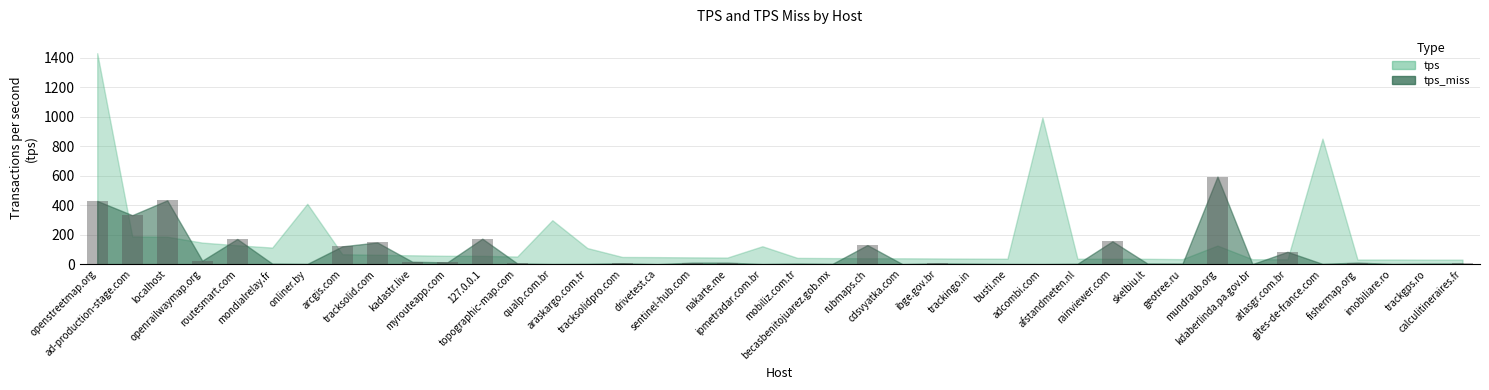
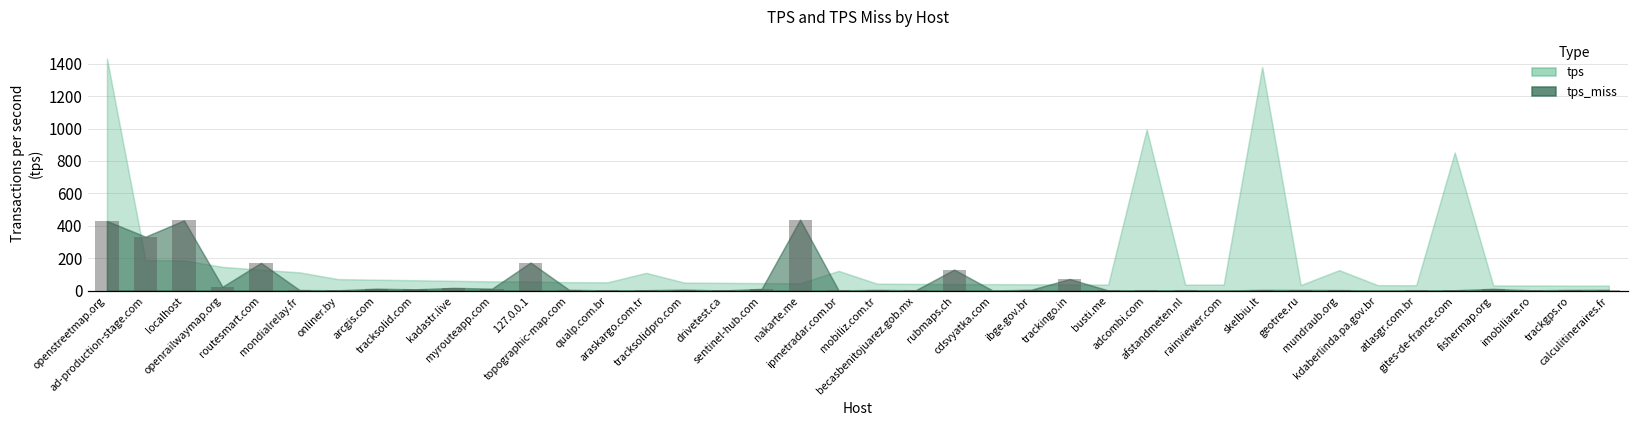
tps, onliner.by: 410 -> 70
tps_miss, arcgis.com: 120 -> 10
tps_miss, tracksolid.com: 150 -> 10
tps, qualp.com.br: 300 -> 50
tps_miss, nakarte.me: 10 -> 440
tps_miss, trackingo.in: 0 -> 70
tps_miss, rainviewer.com: 160 -> 0
tps, skelbiu.lt: 40 -> 1380
tps_miss, mundraub.org: 590 -> 0
tps_miss, atlasgr.com.br: 80 -> 0
